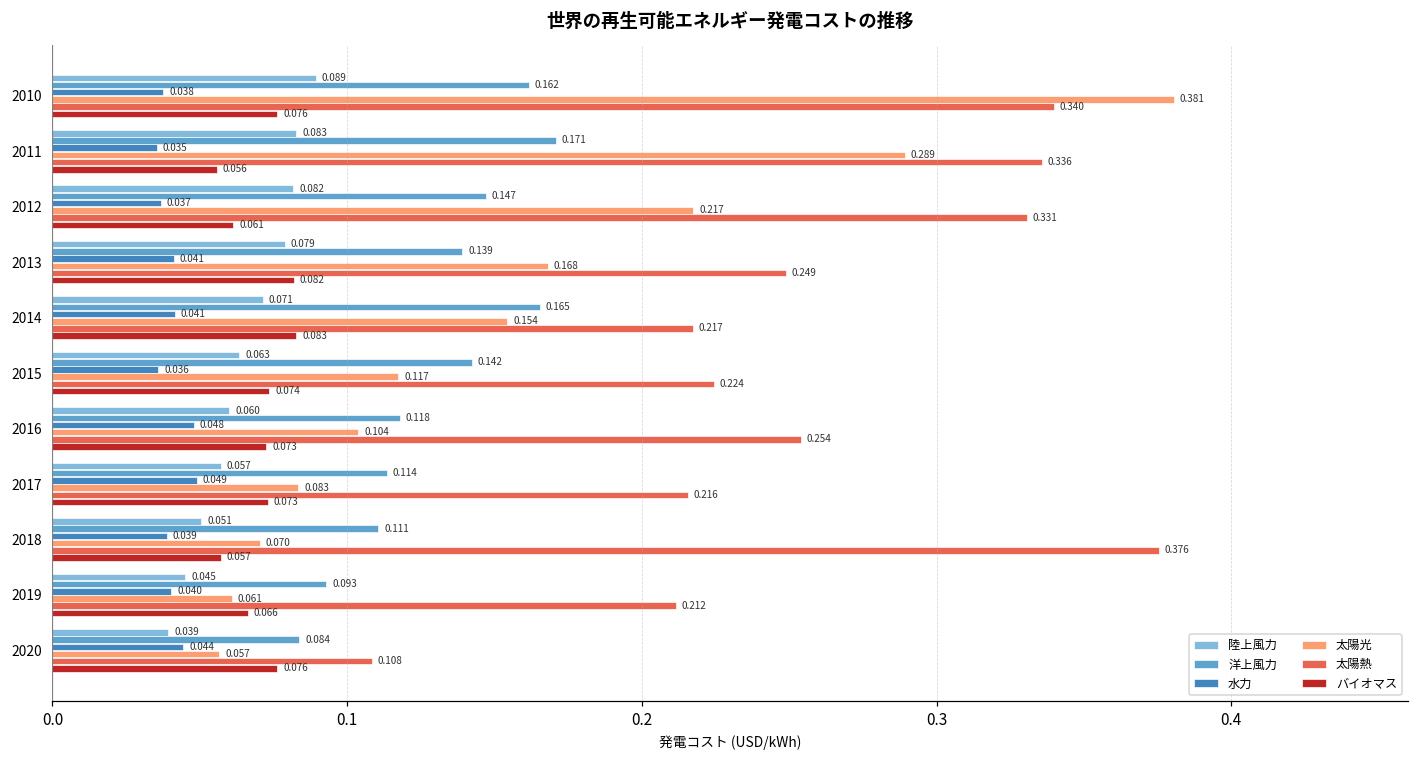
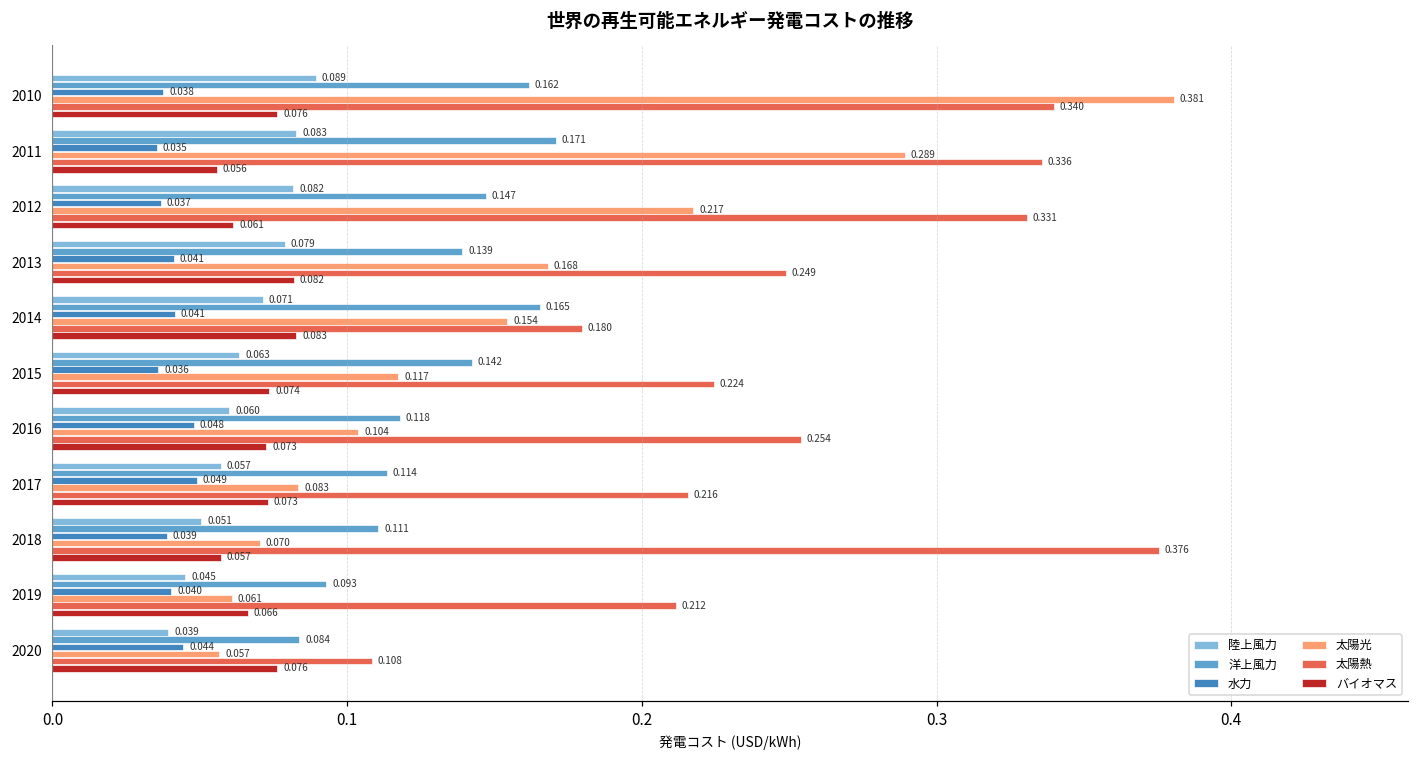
太陽熱, 2014: 0.217 -> 0.180
